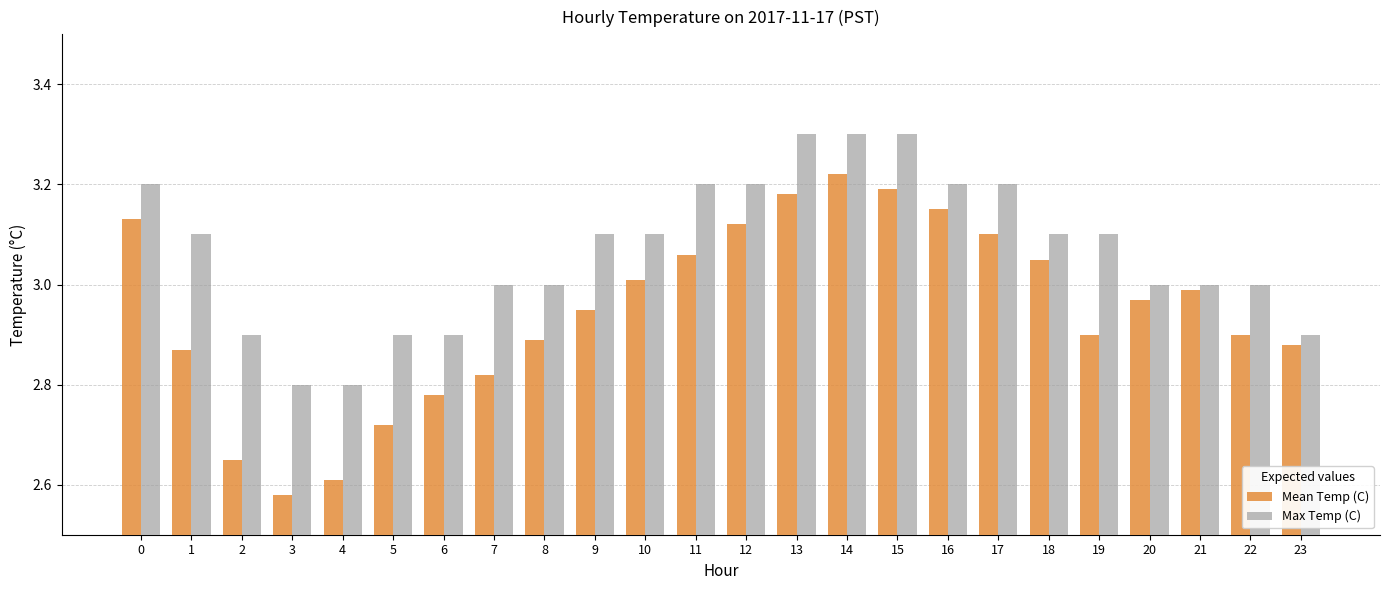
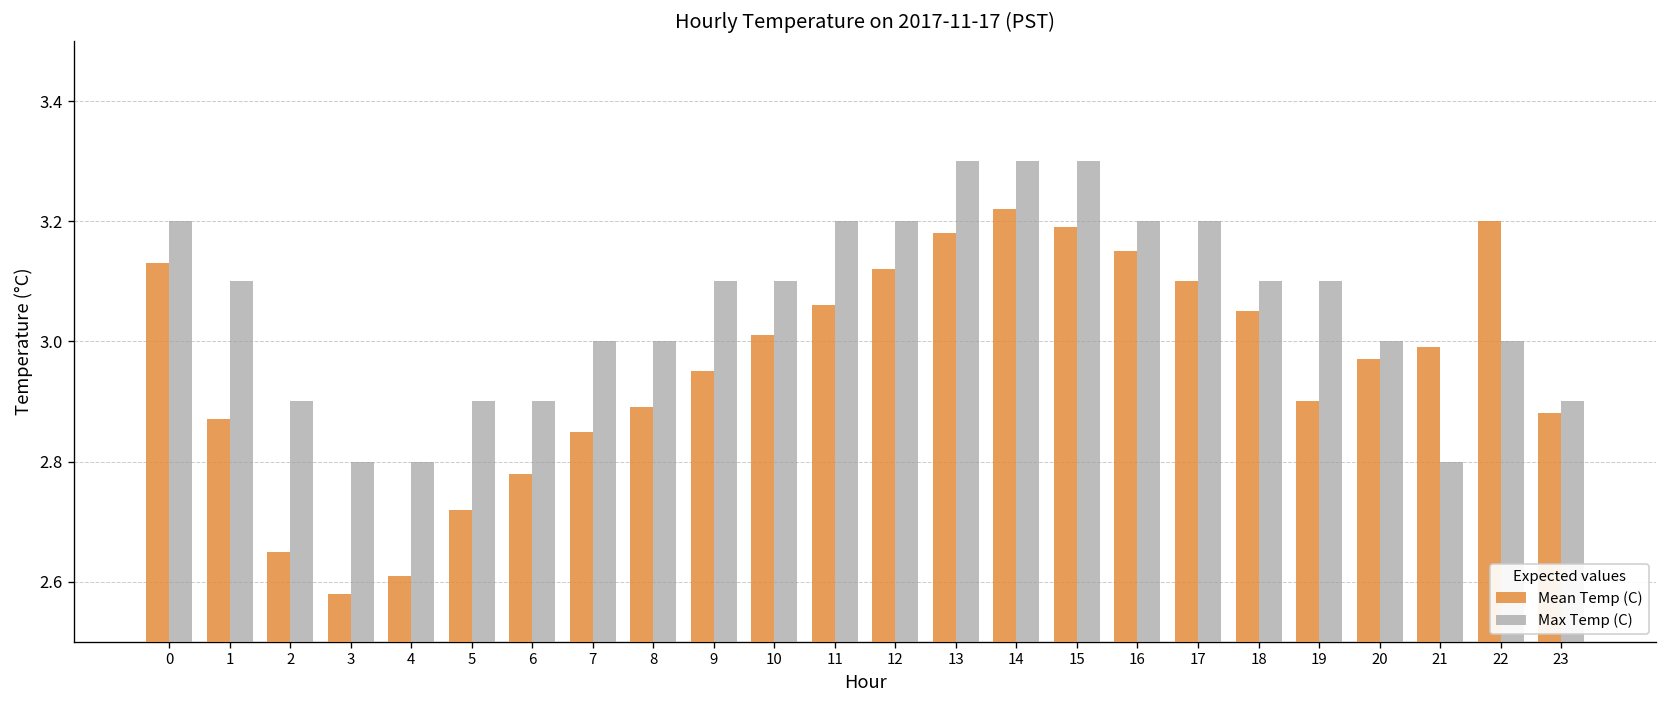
Mean Temp (C), 7: 2.82 -> 2.85
Max Temp (C), 21: 3.0 -> 2.8
Mean Temp (C), 22: 2.9 -> 3.2
